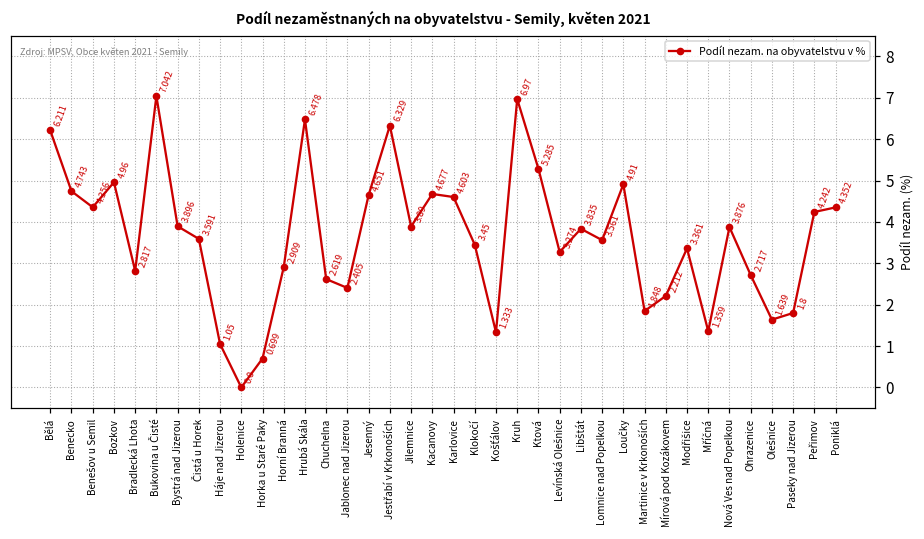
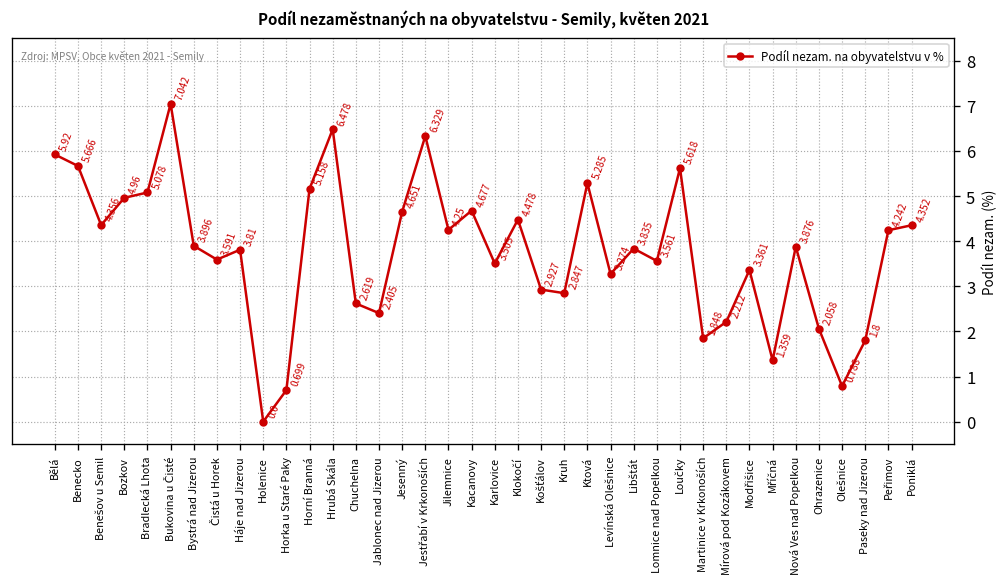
Bělá: 6.211 -> 5.92
Benecko: 4.743 -> 5.666
Bradlecká Lhota: 2.817 -> 5.078
Háje nad Jizerou: 1.05 -> 3.81
Horní Branná: 2.909 -> 5.158
Jilemnice: 3.89 -> 4.25
Karlovice: 4.603 -> 3.505
Klokočí: 3.45 -> 4.478
Košťálov: 1.333 -> 2.927
Kruh: 6.97 -> 2.847
Loučky: 4.91 -> 5.618
Ohrazenice: 2.717 -> 2.058
Olešnice: 1.639 -> 0.788
